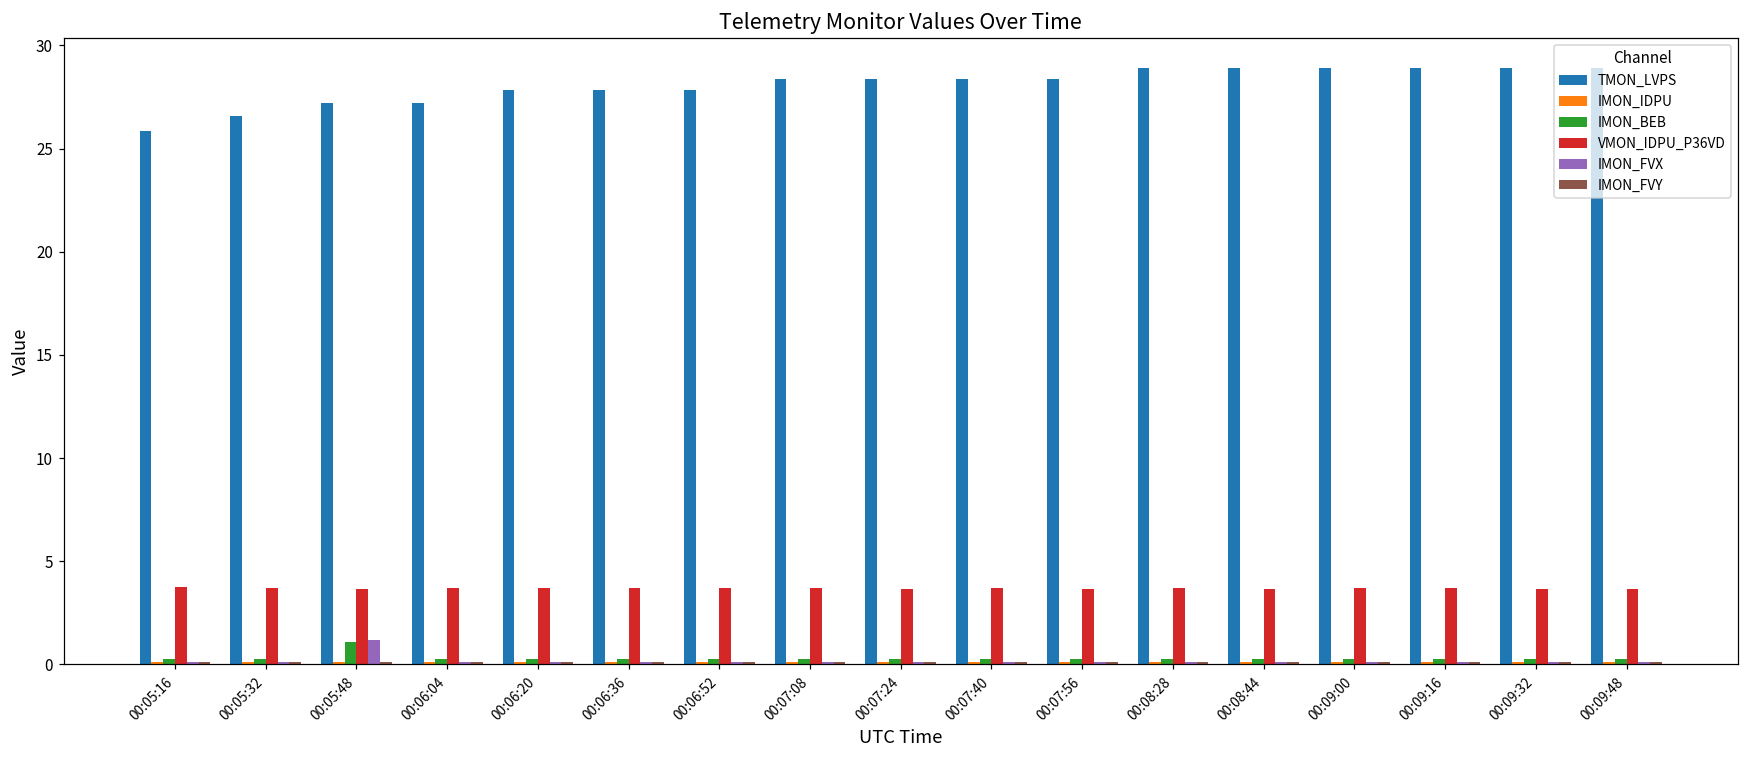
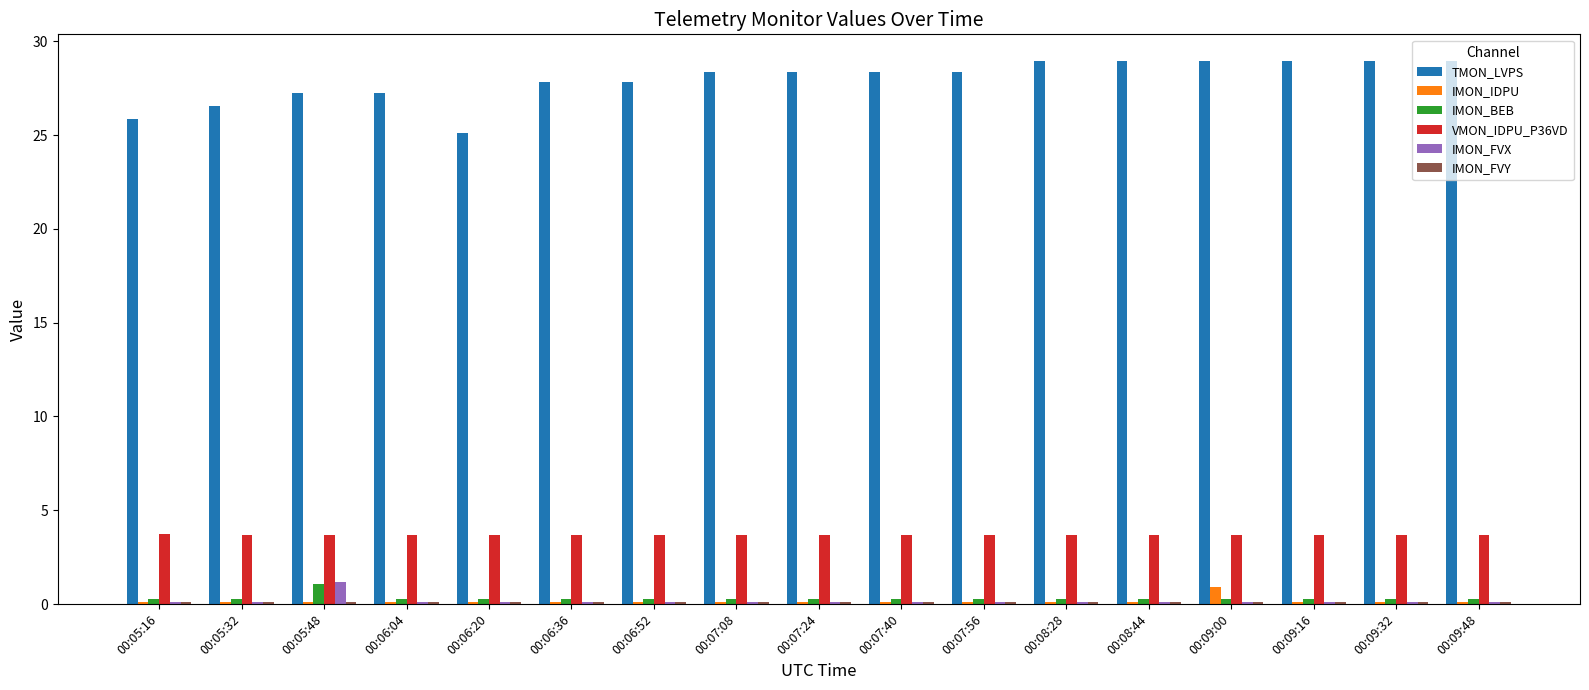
TMON_LVPS, 00:06:20: 27.8 -> 25.1
IMON_IDPU, 00:09:00: 0.1 -> 0.9
